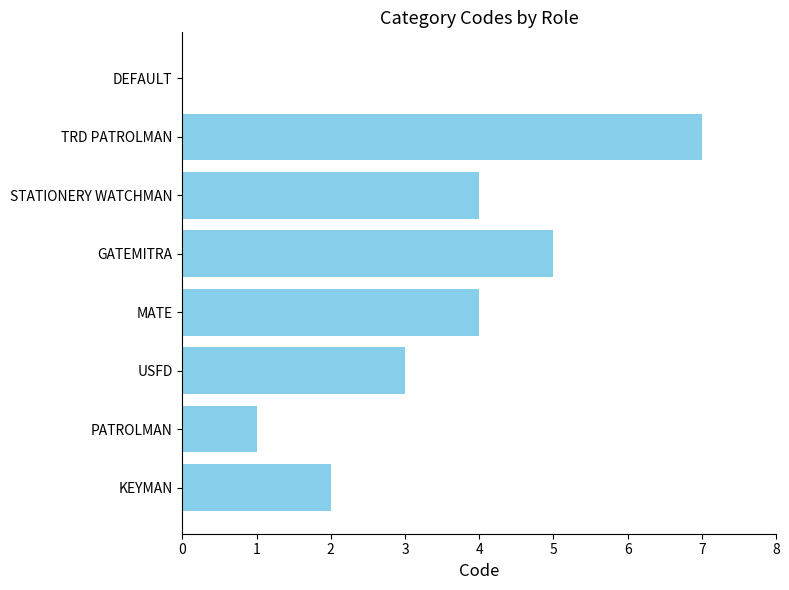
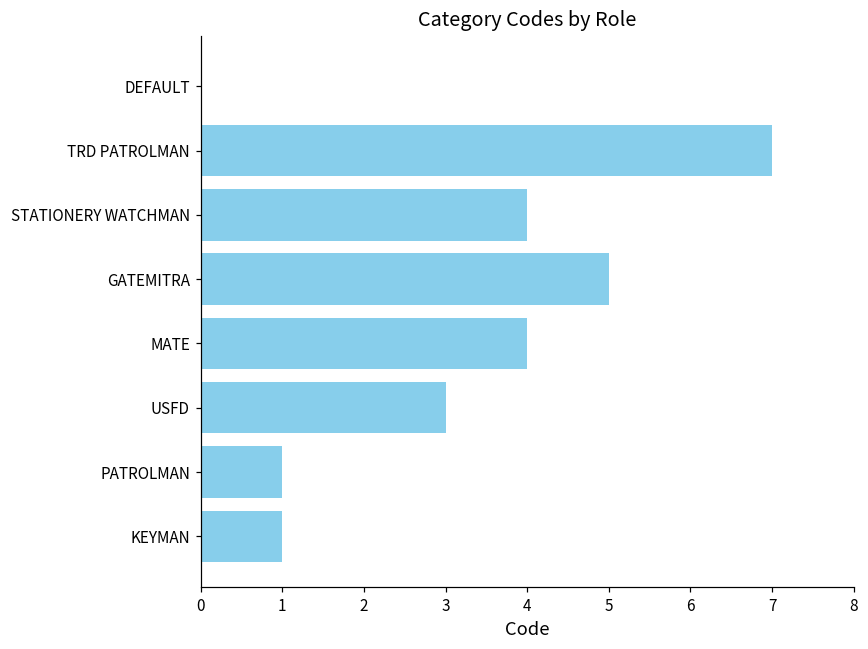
KEYMAN: 2 -> 1
